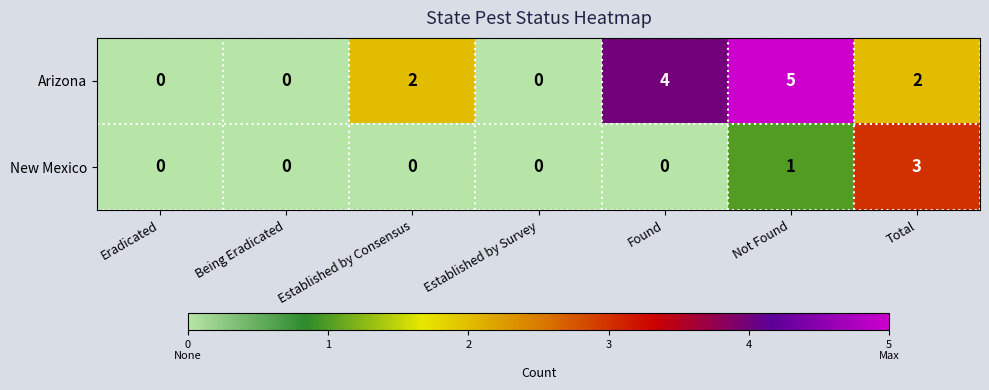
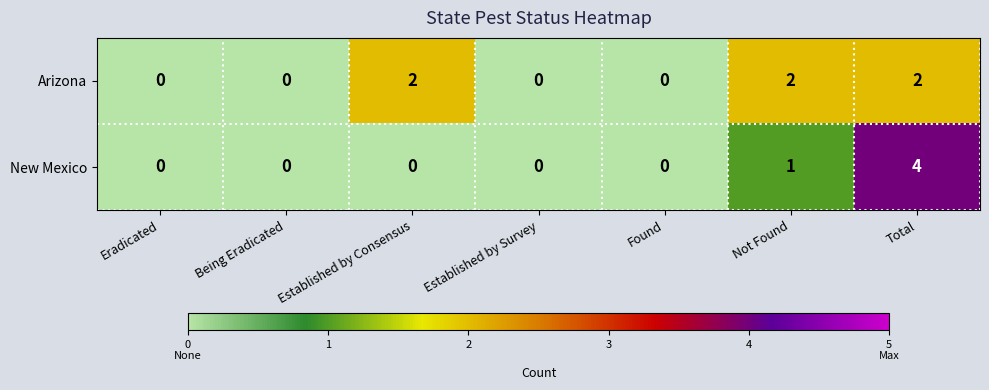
Arizona, Found: 4 -> 0
Arizona, Not Found: 5 -> 2
New Mexico, Total: 3 -> 4
